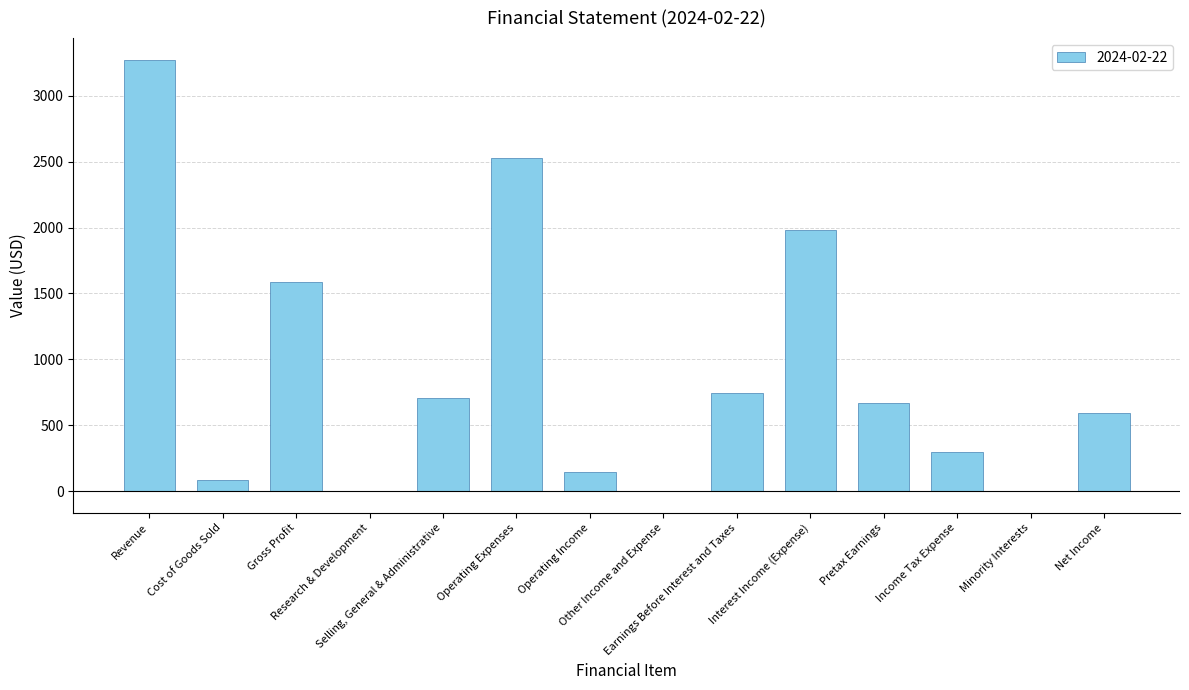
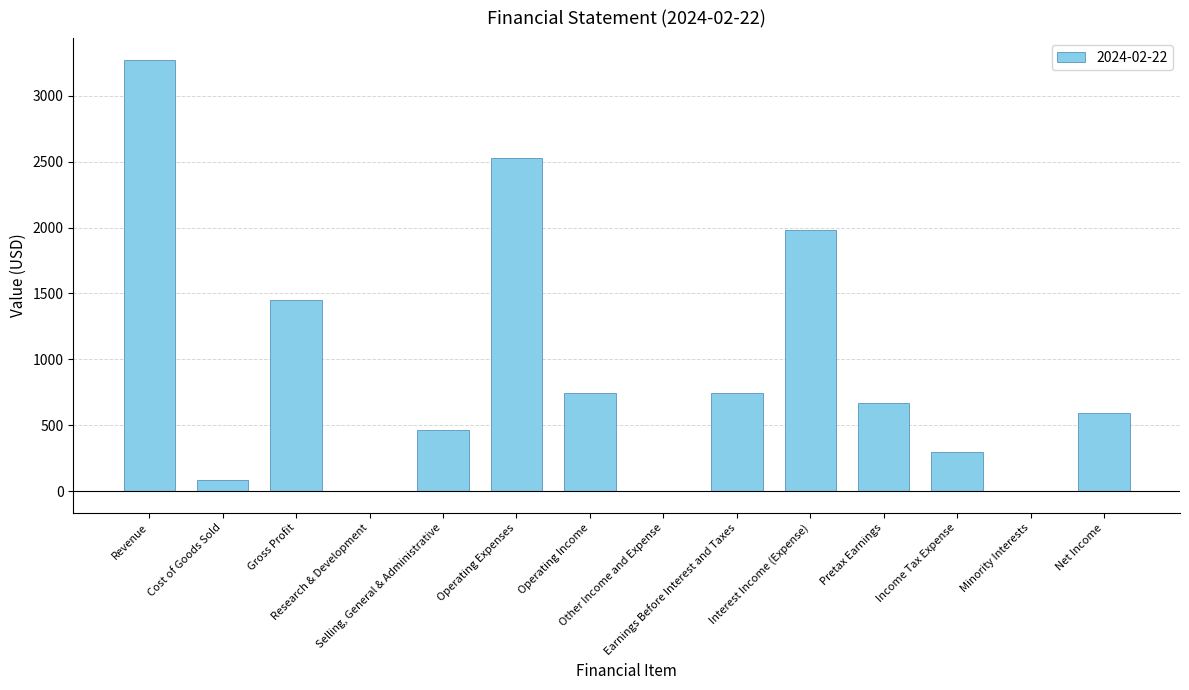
Gross Profit: 1580 -> 1450
Selling, General & Administrative: 700 -> 460
Operating Income: 150 -> 740
